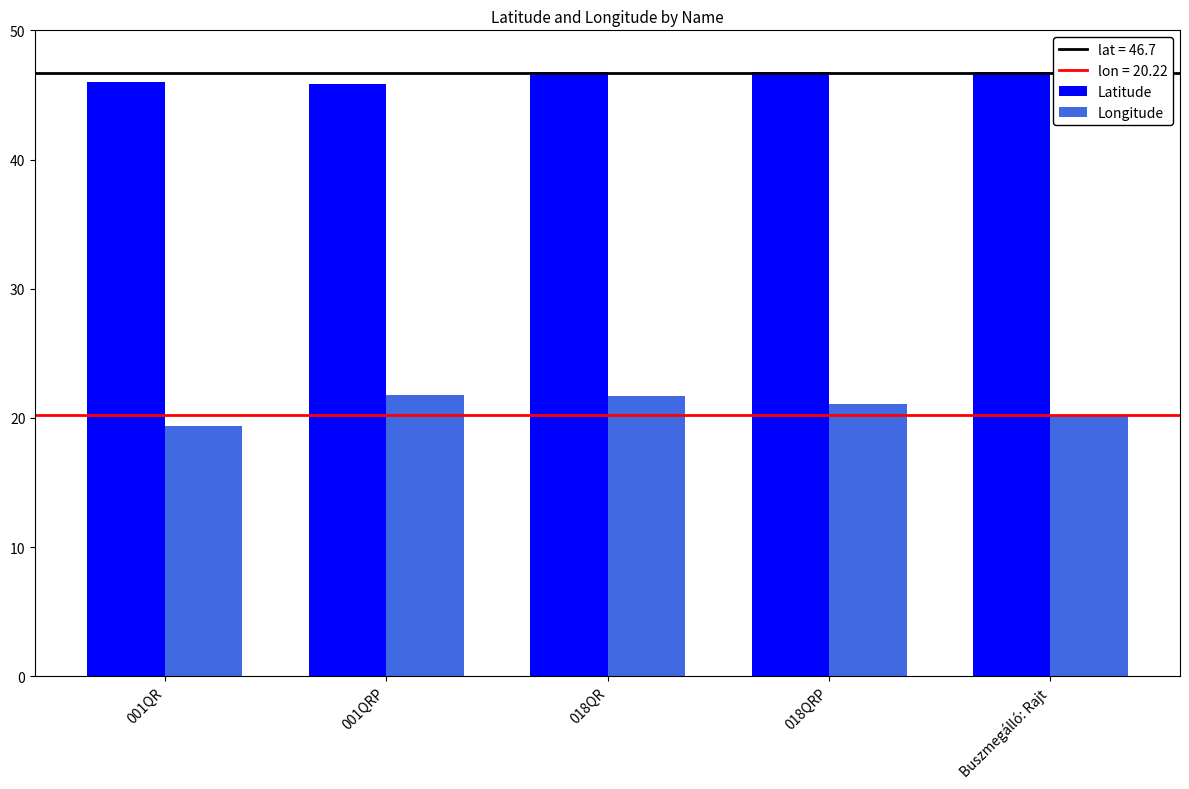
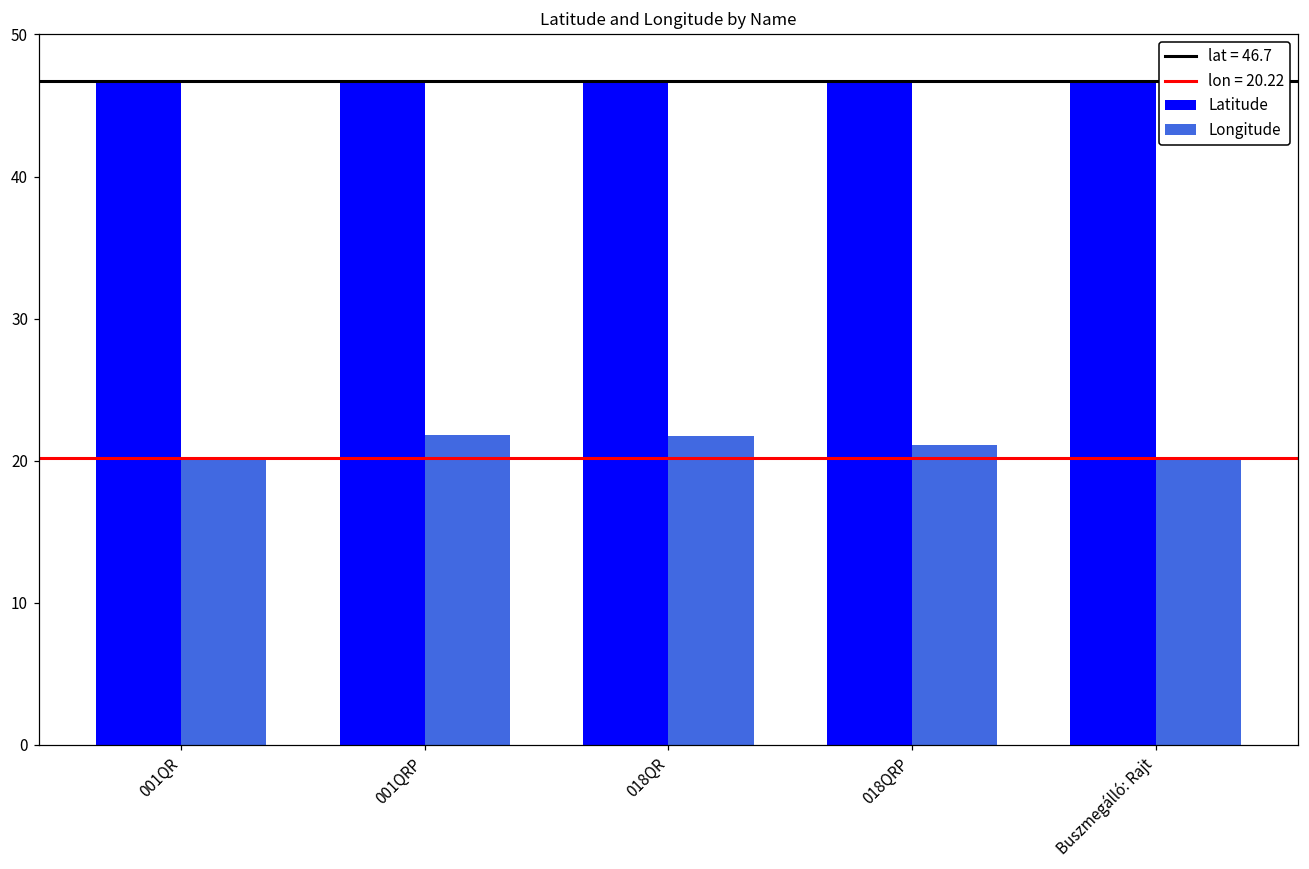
Latitude, 001QR: 46.0 -> 46.7
Longitude, 001QR: 19.4 -> 20.3
Latitude, 001QRP: 45.9 -> 46.7
